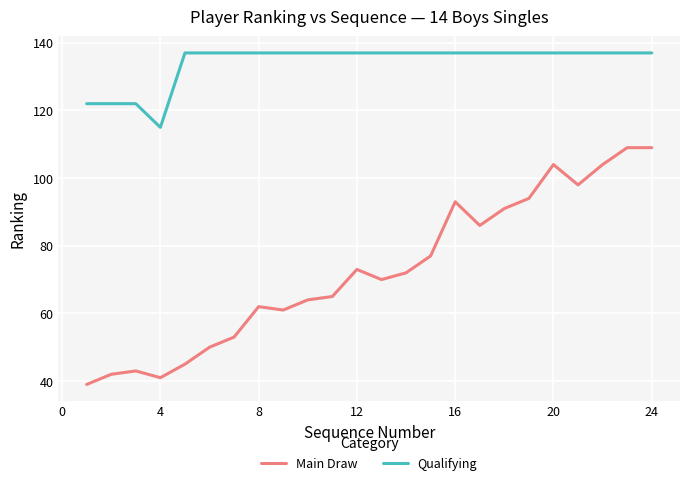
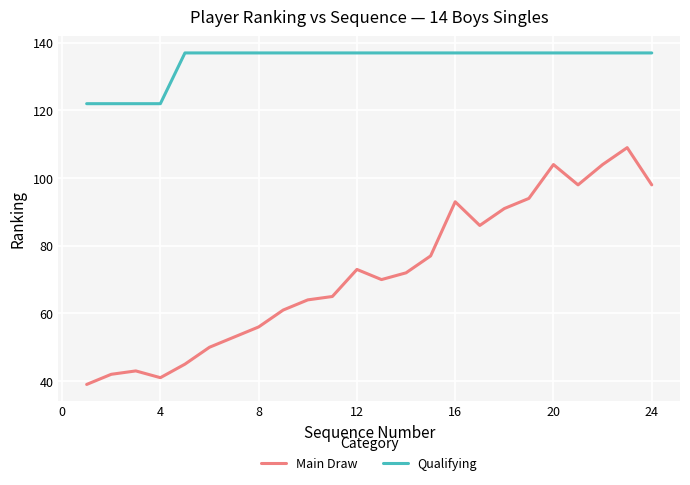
Qualifying, 4: 115 -> 122
Main Draw, 8: 62 -> 56
Main Draw, 24: 109 -> 98
